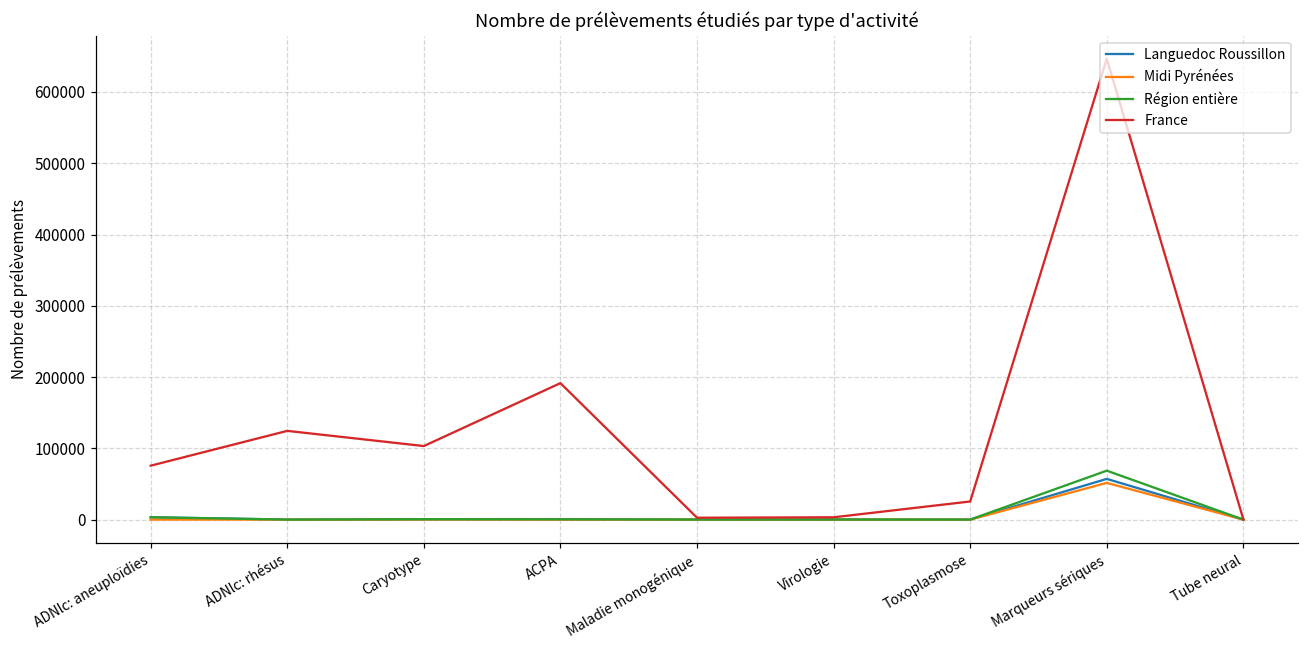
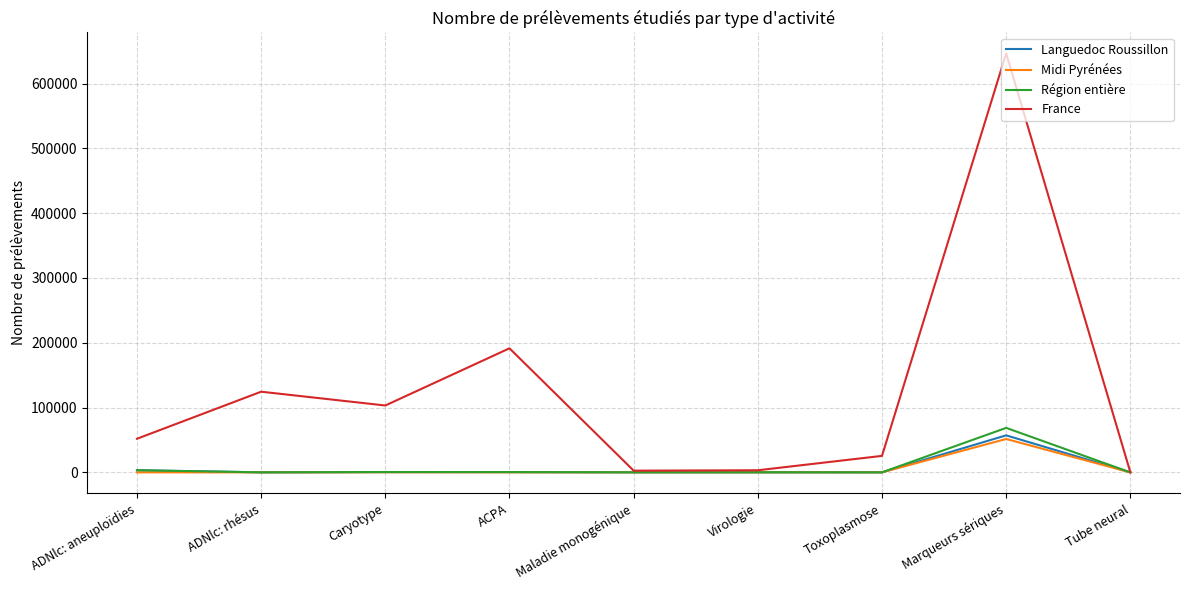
France, ADNlc: aneuploïdies: 80000 -> 50000
